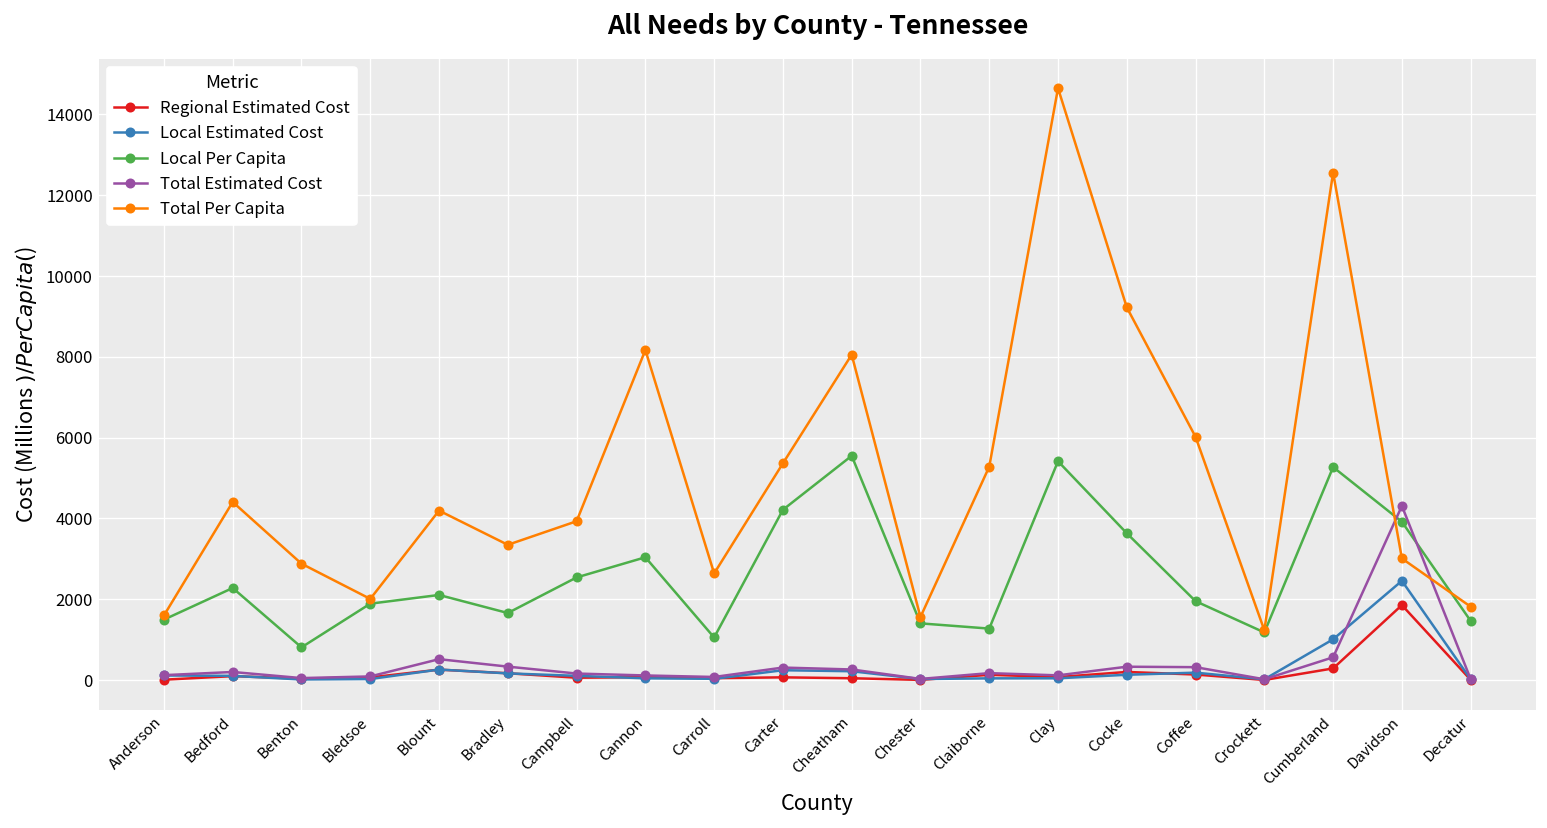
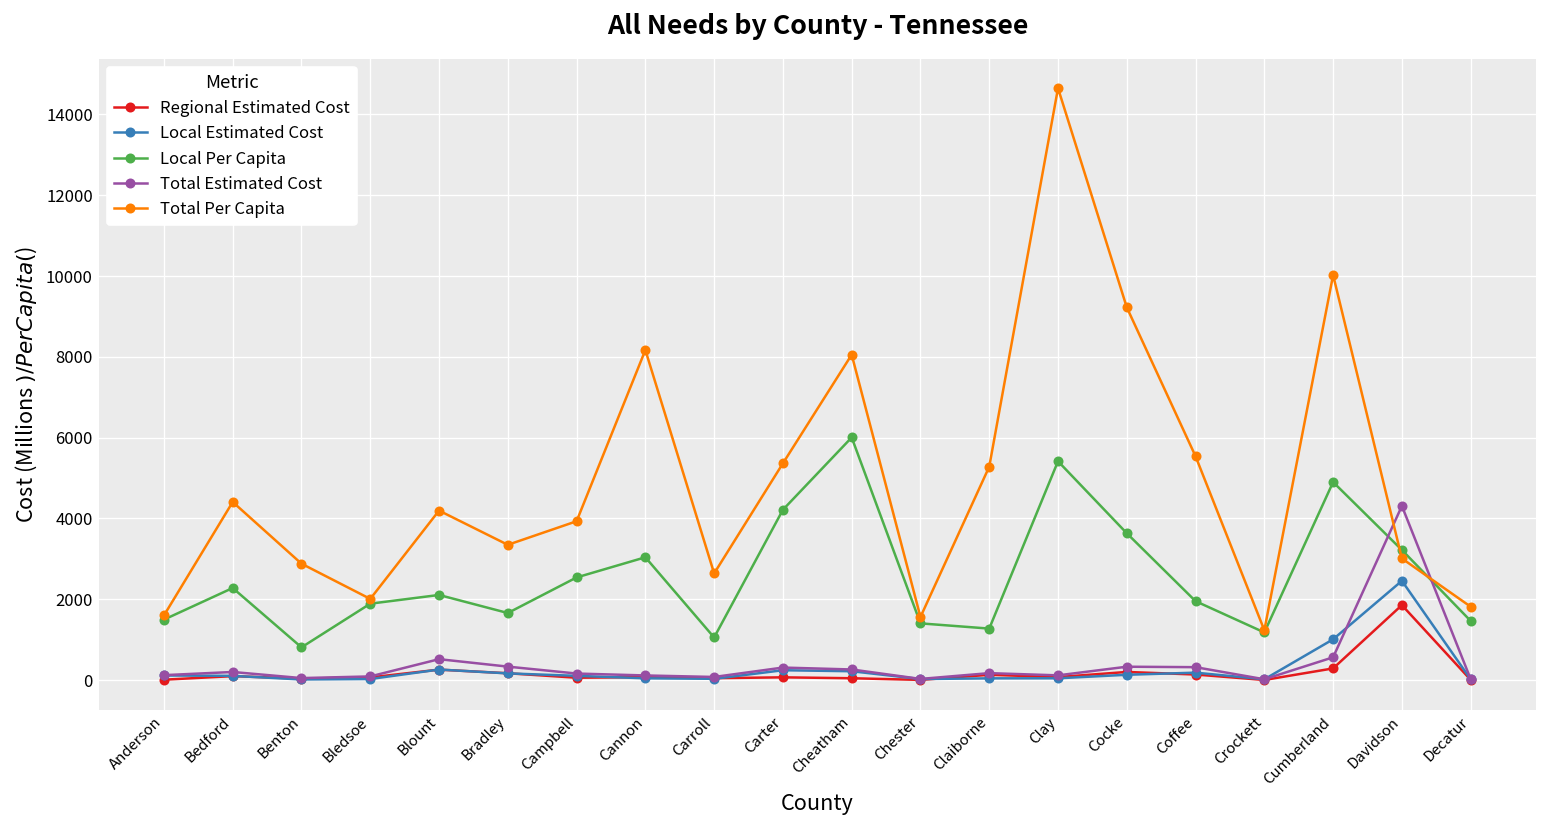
Local Per Capita, Cheatham: 5500 -> 6000
Total Per Capita, Coffee: 6000 -> 5500
Local Per Capita, Cumberland: 5300 -> 4900
Total Per Capita, Cumberland: 12600 -> 10000
Local Per Capita, Davidson: 3900 -> 3200
